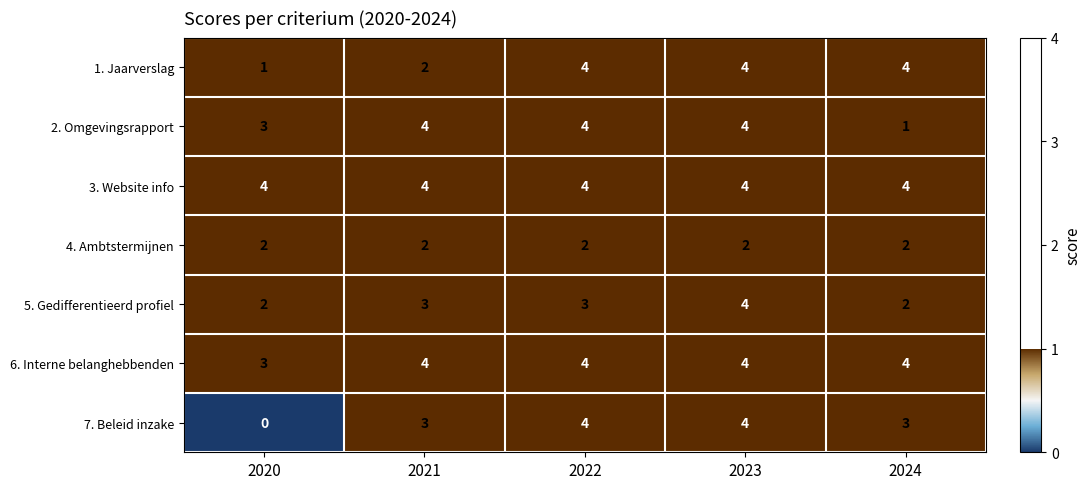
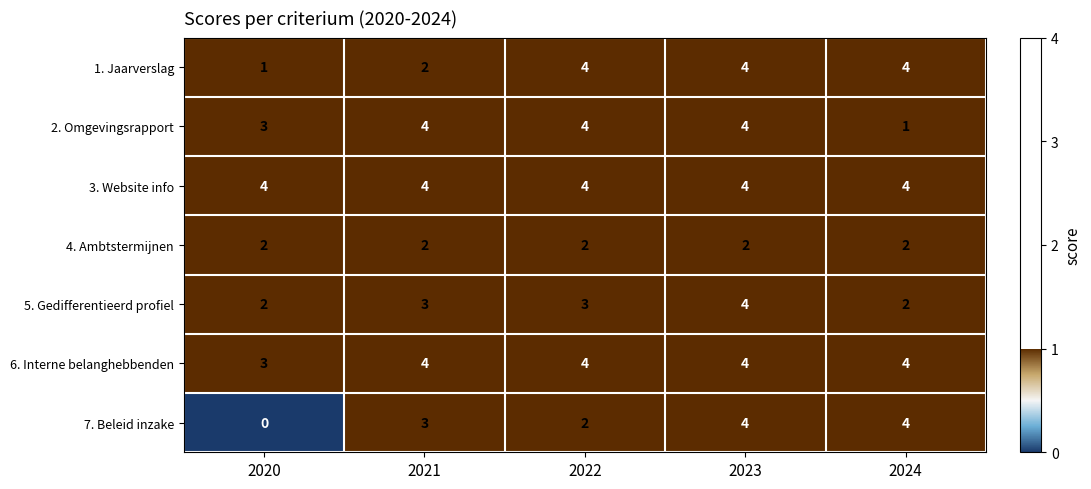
7. Beleid inzake, 2022: 4 -> 2
7. Beleid inzake, 2024: 3 -> 4
